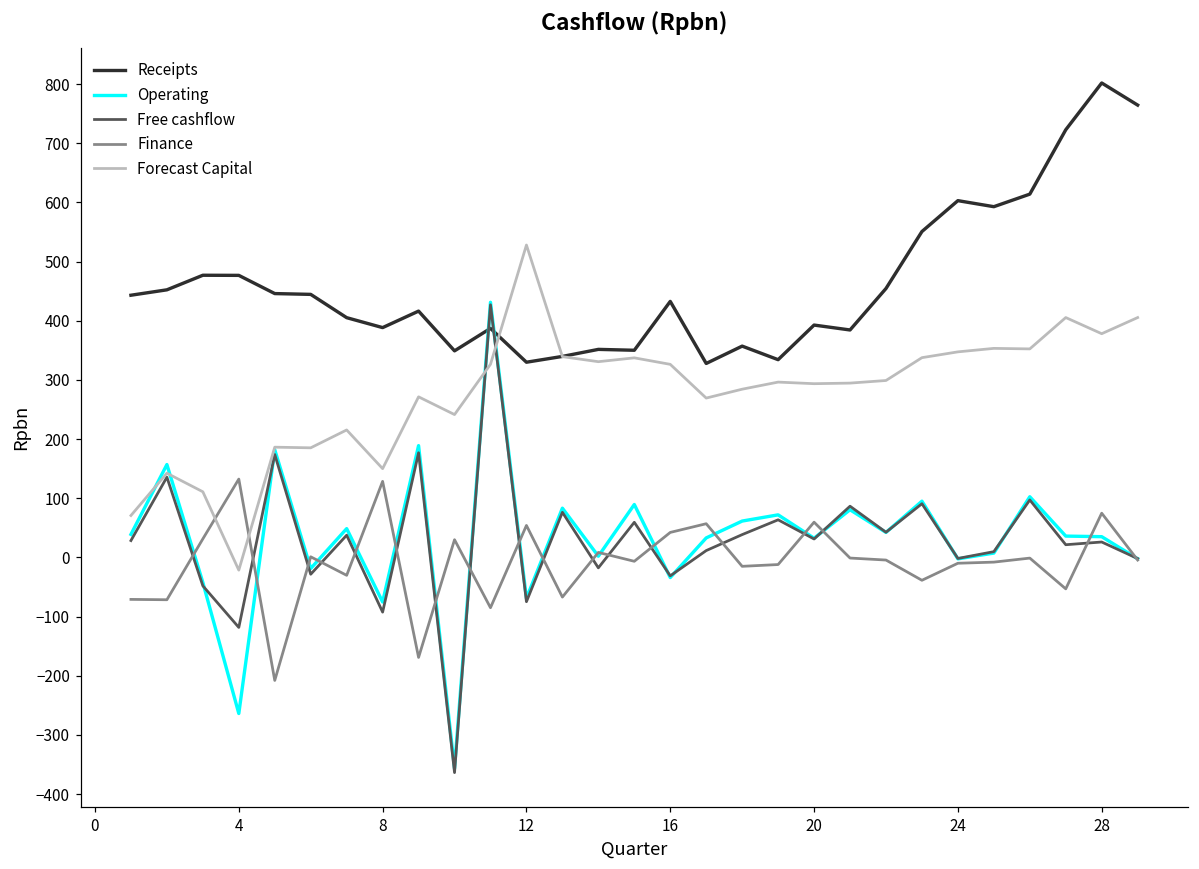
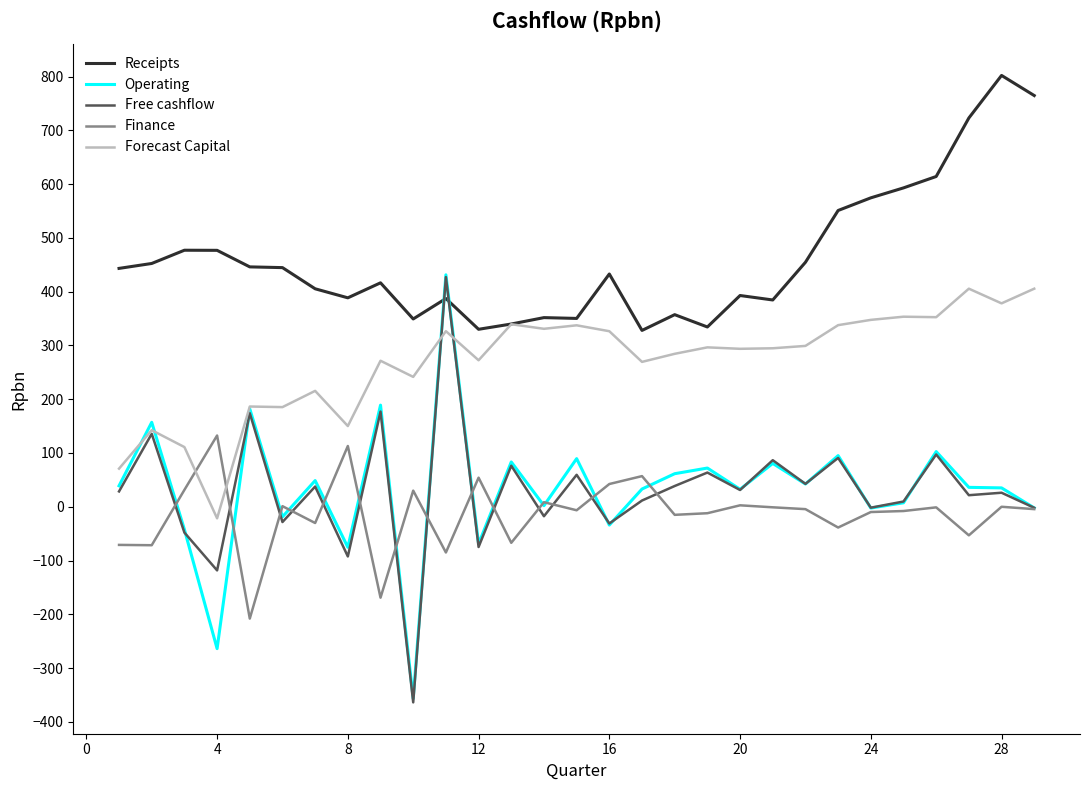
Finance, 8: 130 -> 110
Forecast Capital, 12: 530 -> 270
Finance, 20: 60 -> 0
Receipts, 24: 600 -> 570
Finance, 28: 70 -> 0
